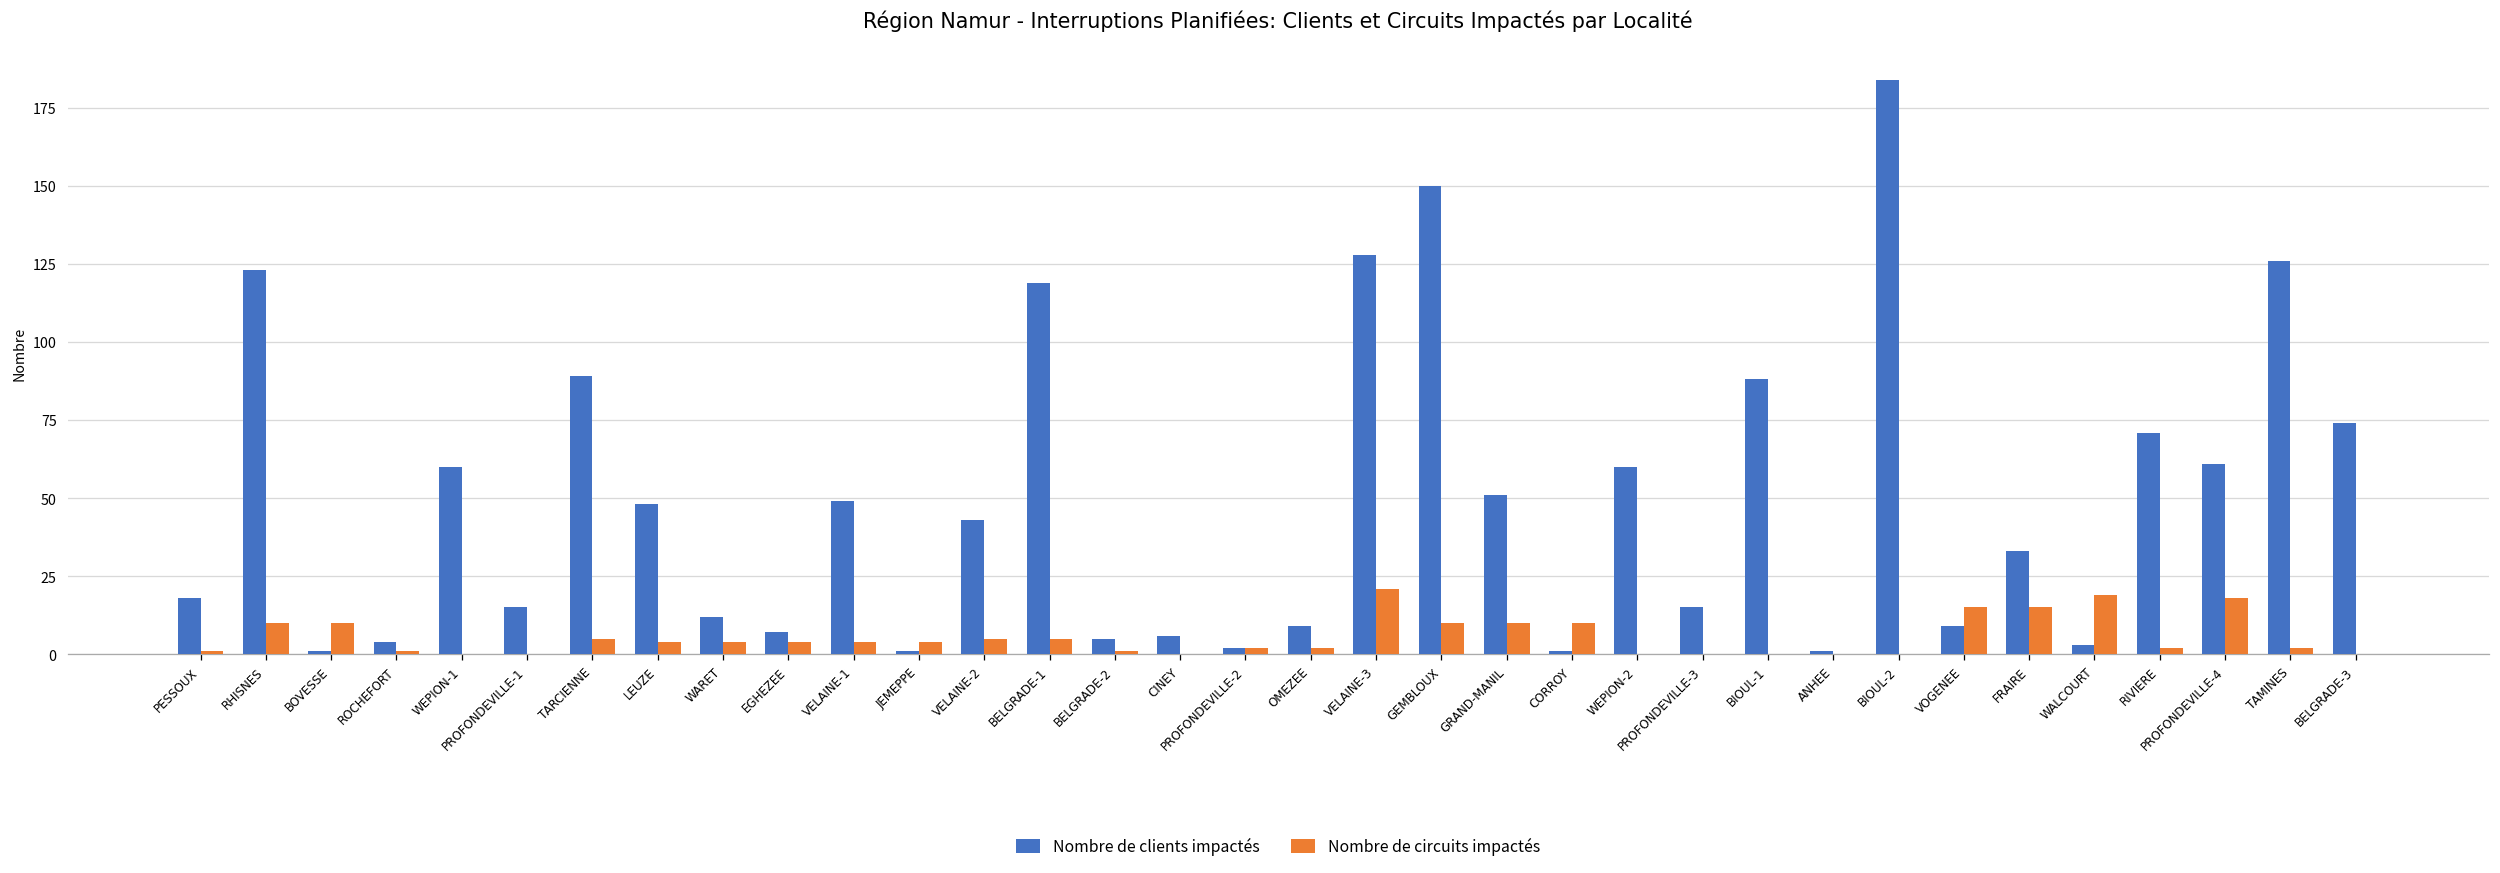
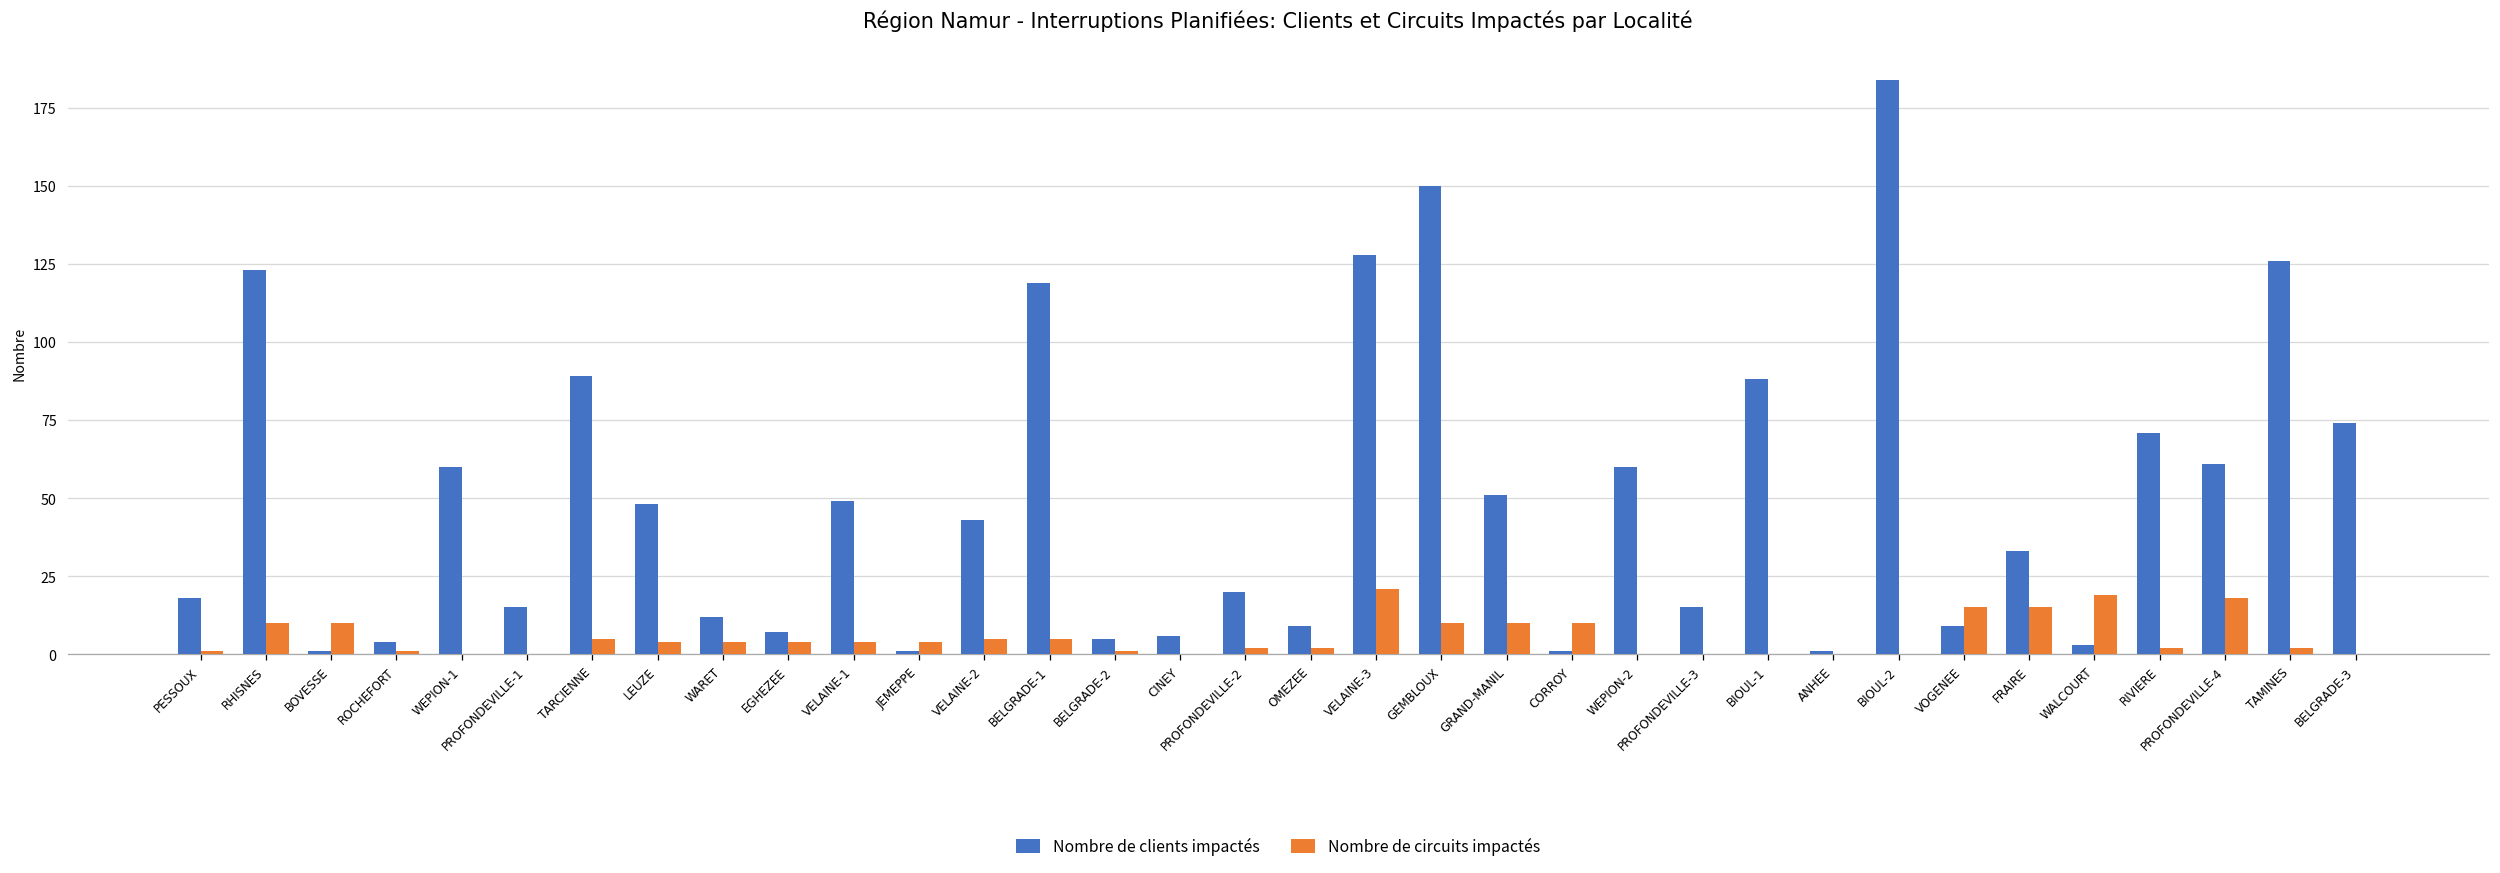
Nombre de clients impactés, PROFONDEVILLE-2: 2 -> 20
